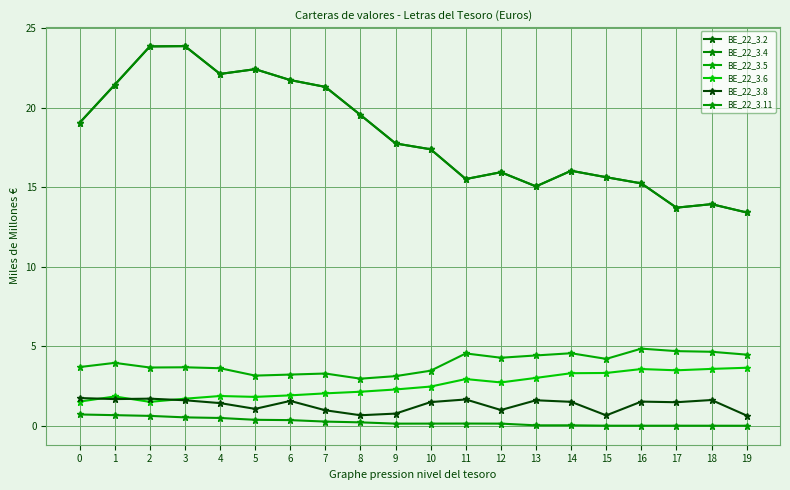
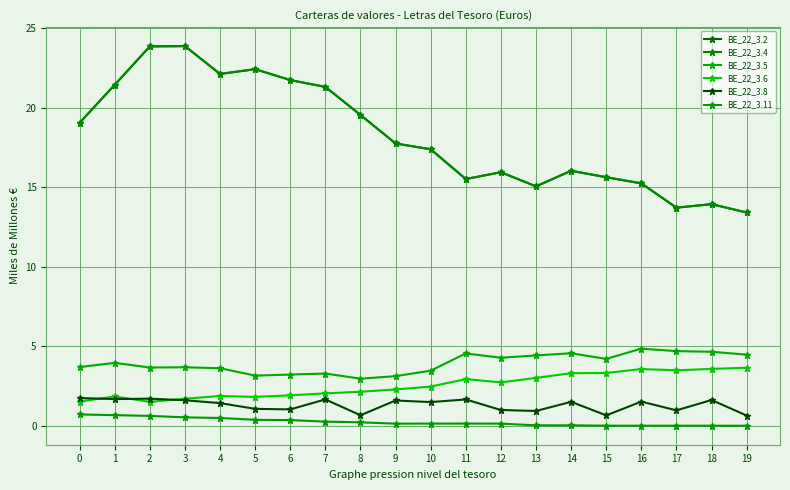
BE_22_3.8, 6: 1.6 -> 1.0
BE_22_3.8, 7: 1.0 -> 1.7
BE_22_3.8, 9: 0.8 -> 1.6
BE_22_3.8, 13: 1.6 -> 0.9
BE_22_3.8, 17: 1.5 -> 1.0
